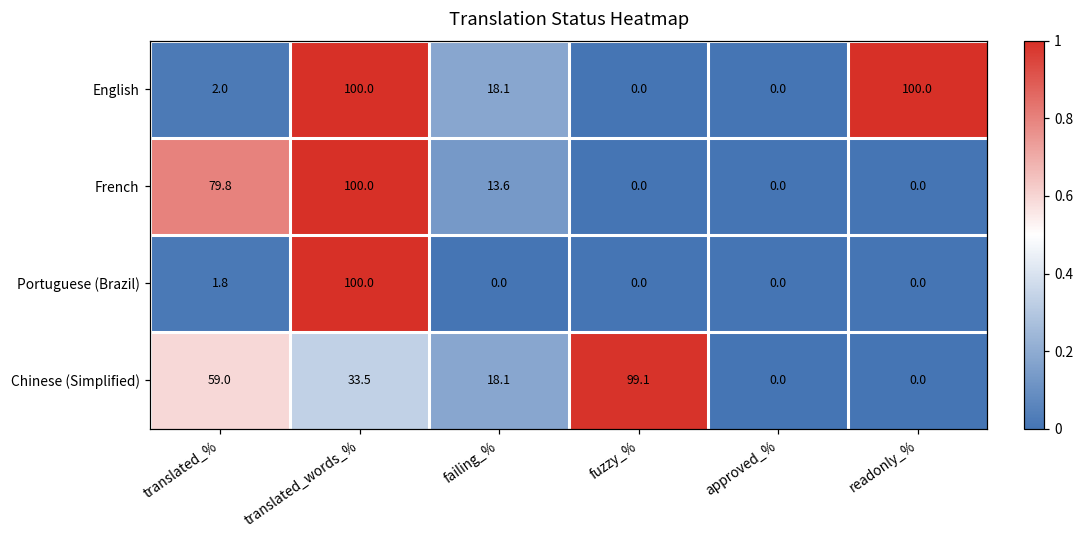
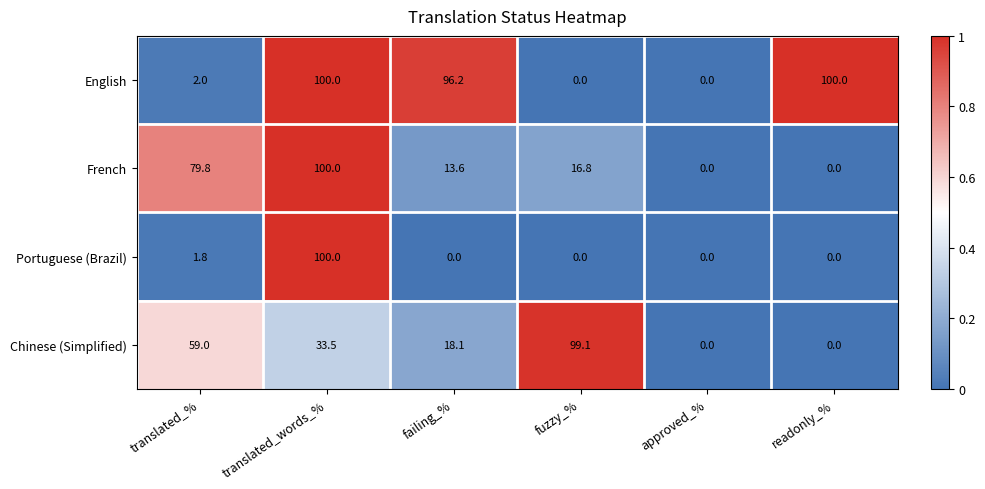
English, failing_%: 18.1 -> 96.2
French, fuzzy_%: 0.0 -> 16.8
